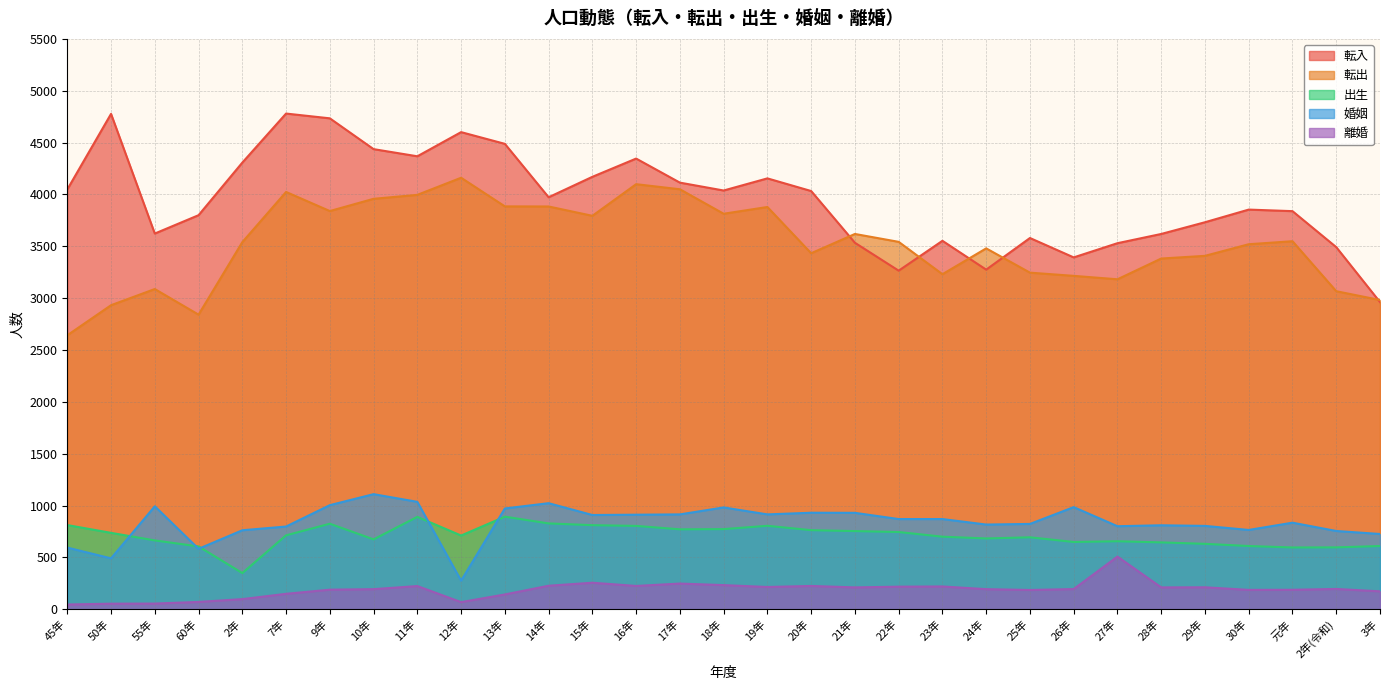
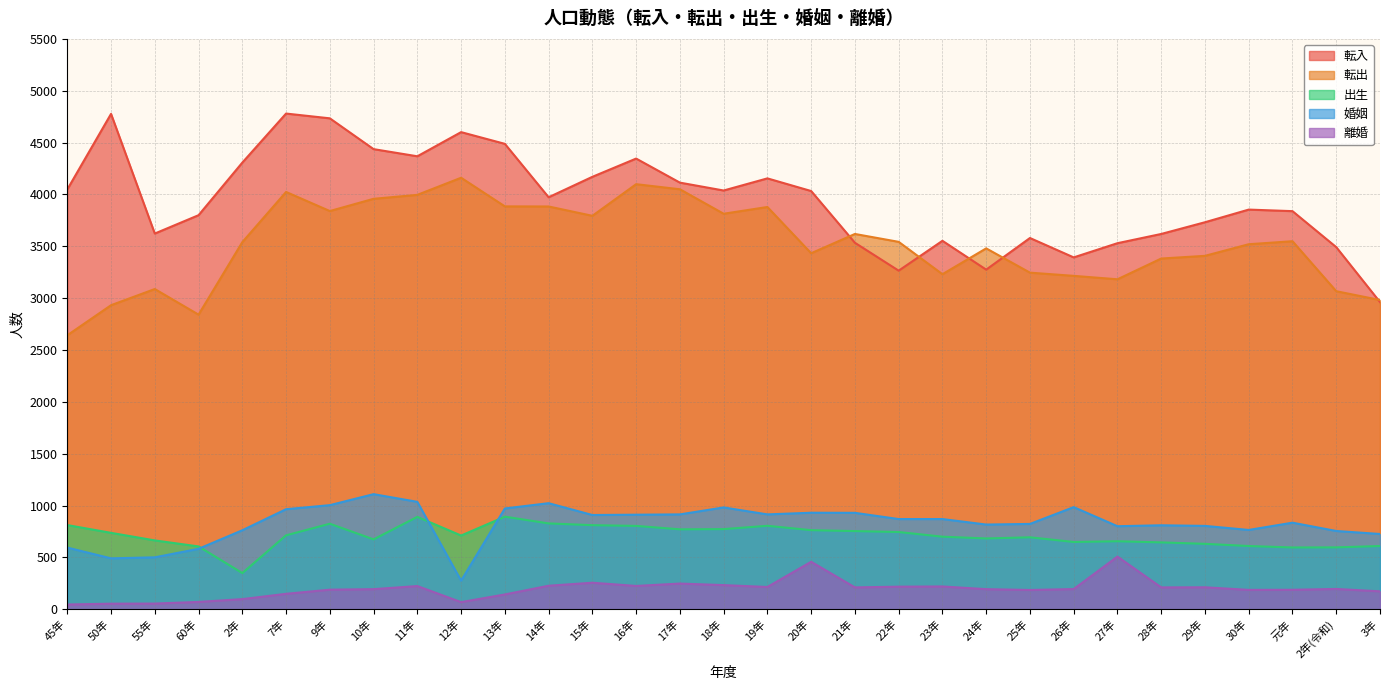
婚姻, 55年: 990 -> 500
婚姻, 7年: 800 -> 970
離婚, 20年: 230 -> 460
